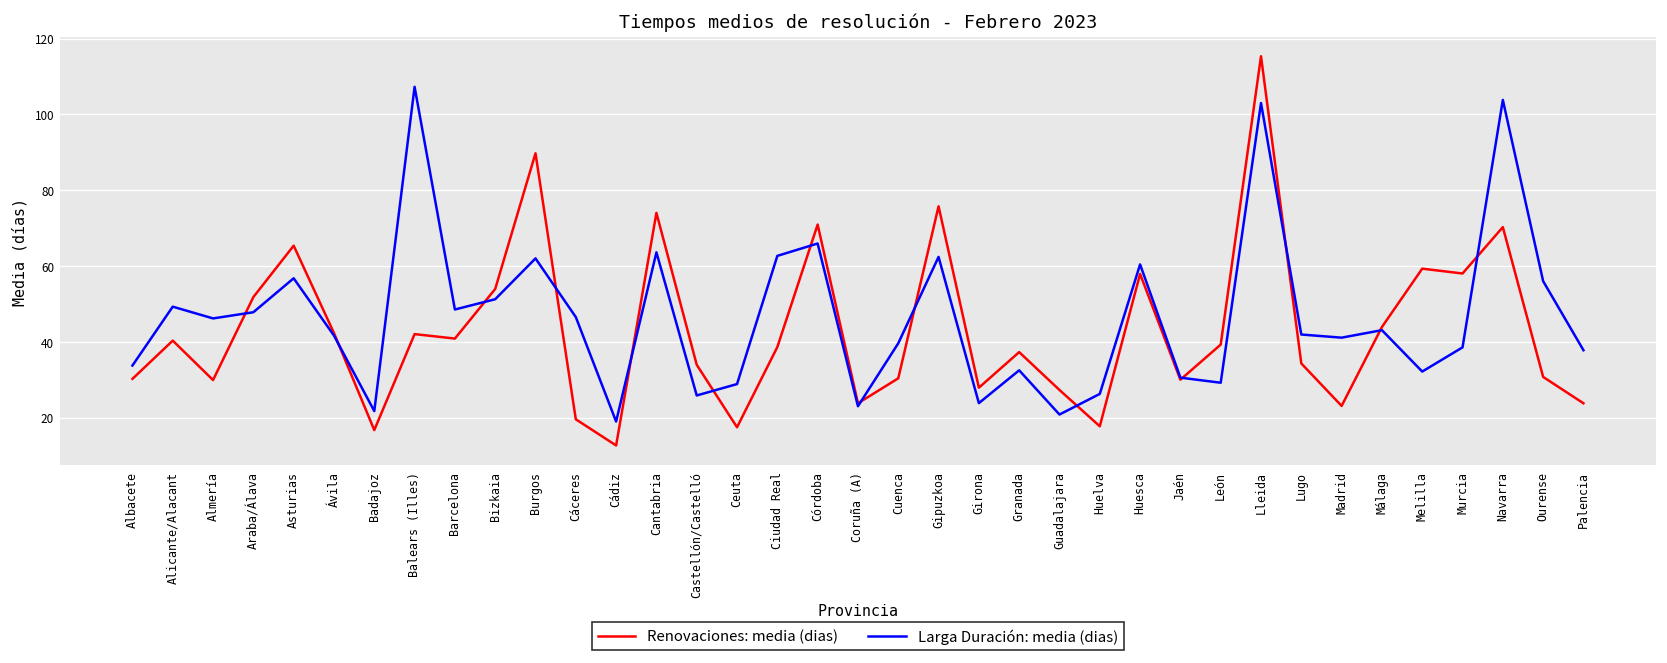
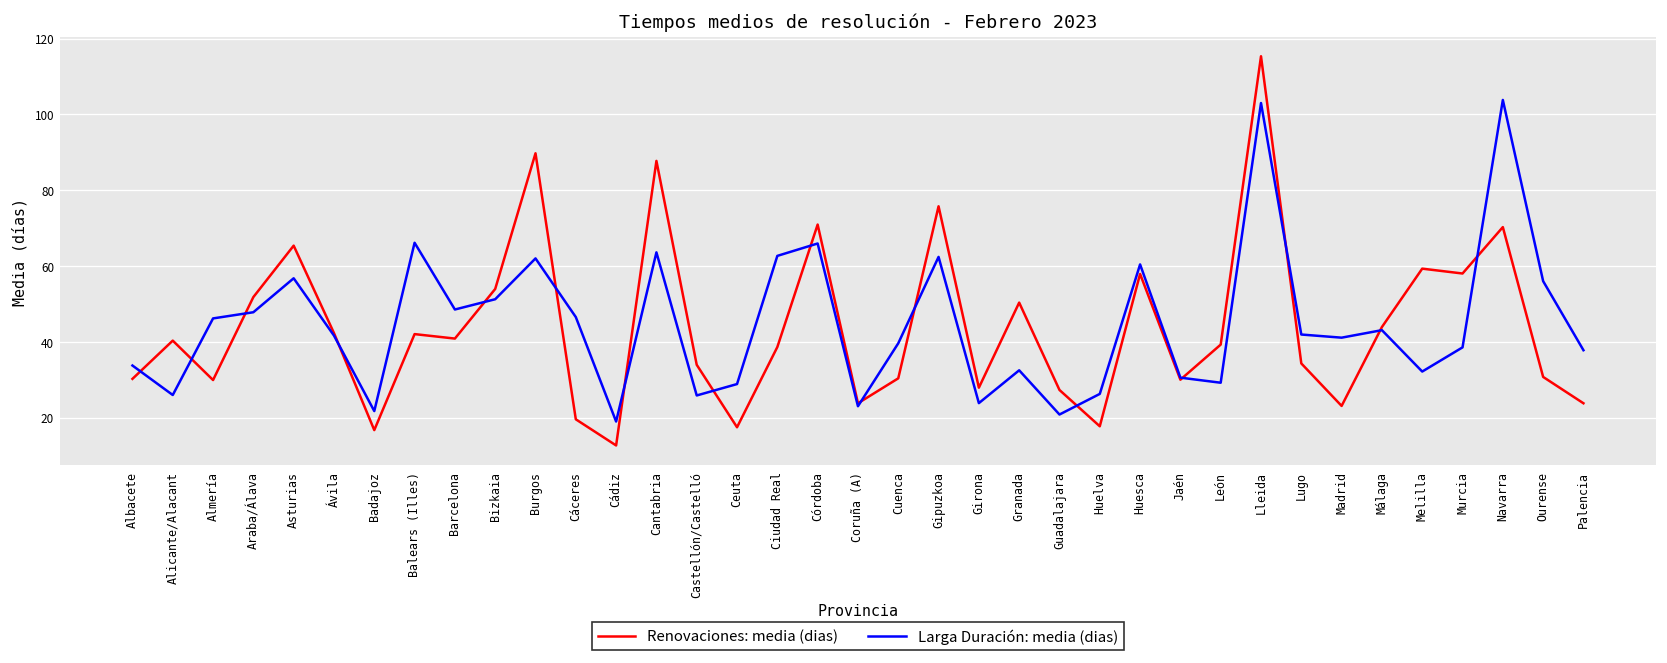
Larga Duración: media (dias), Alicante/Alacant: 49 -> 26
Larga Duración: media (dias), Balears (Illes): 107 -> 66
Renovaciones: media (dias), Cantabria: 74 -> 88
Renovaciones: media (dias), Granada: 37 -> 50
